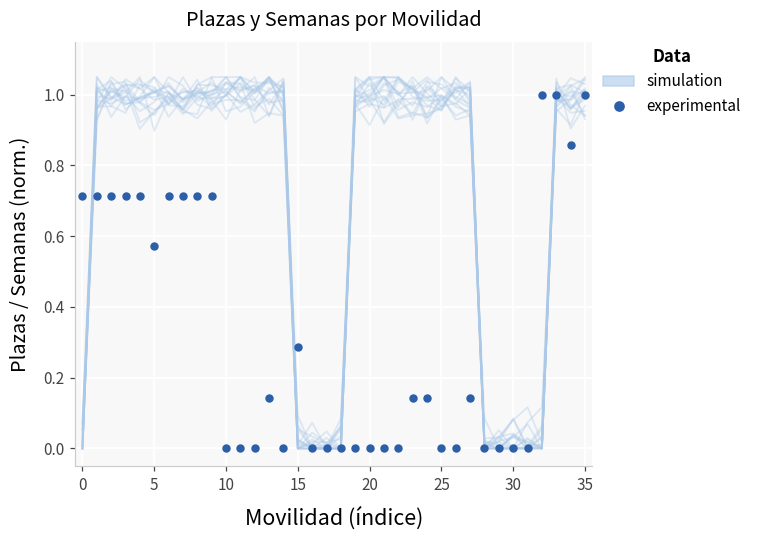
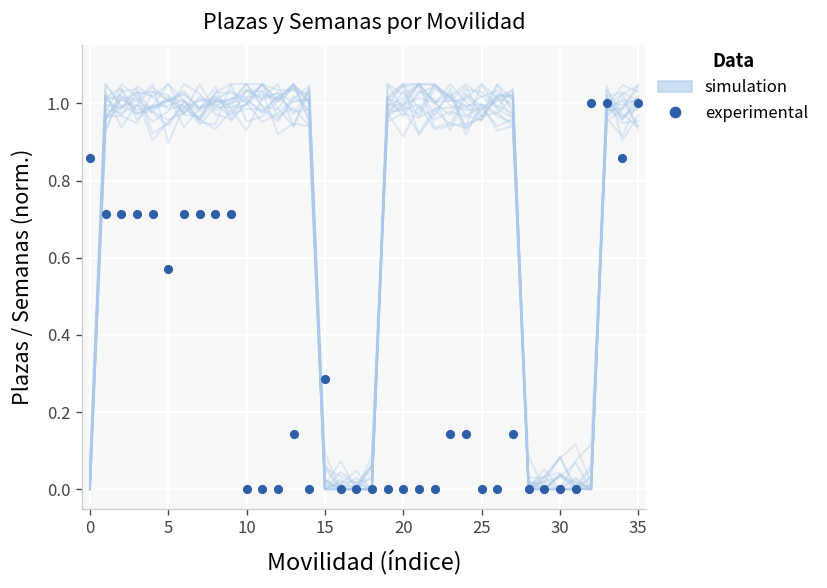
experimental, 0: 0.71 -> 0.86
